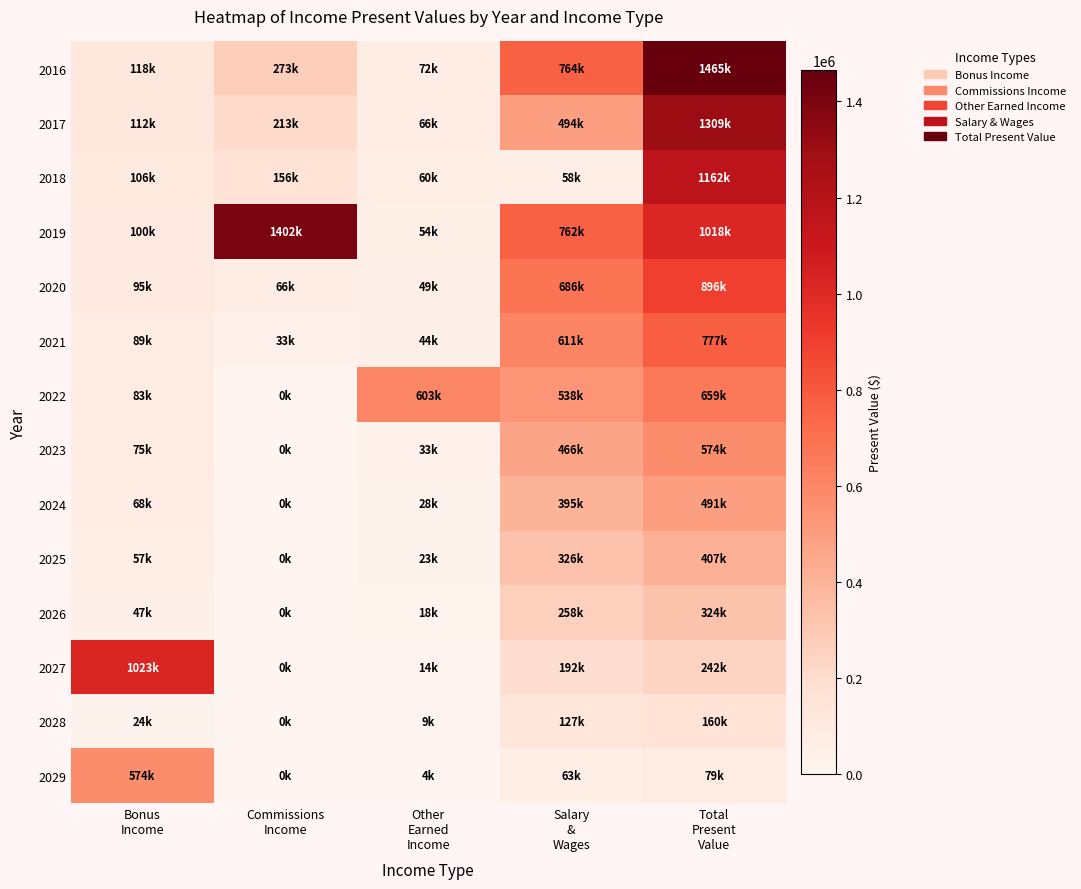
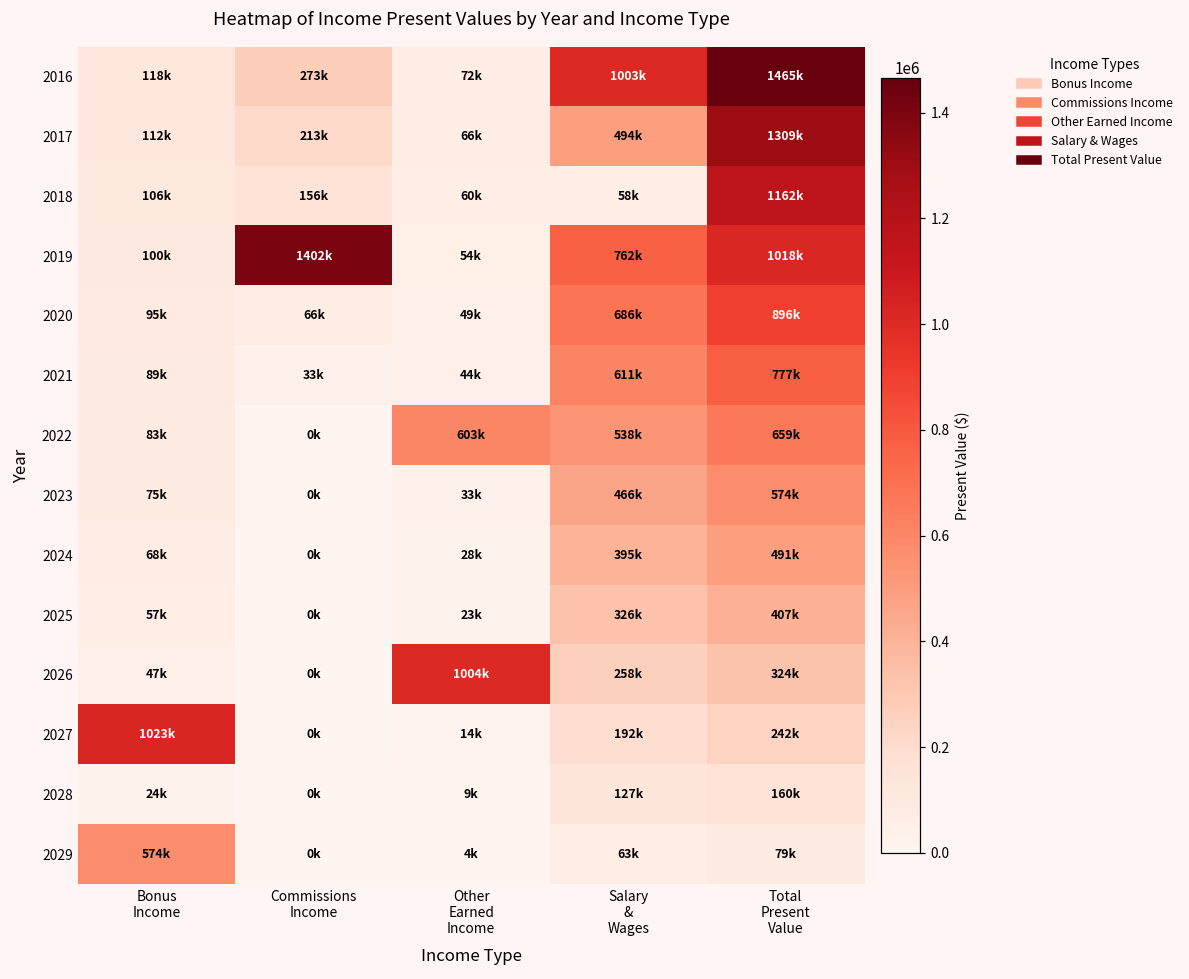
2016, Salary & Wages: 764k -> 1003k
2026, Other Earned Income: 18k -> 1004k
